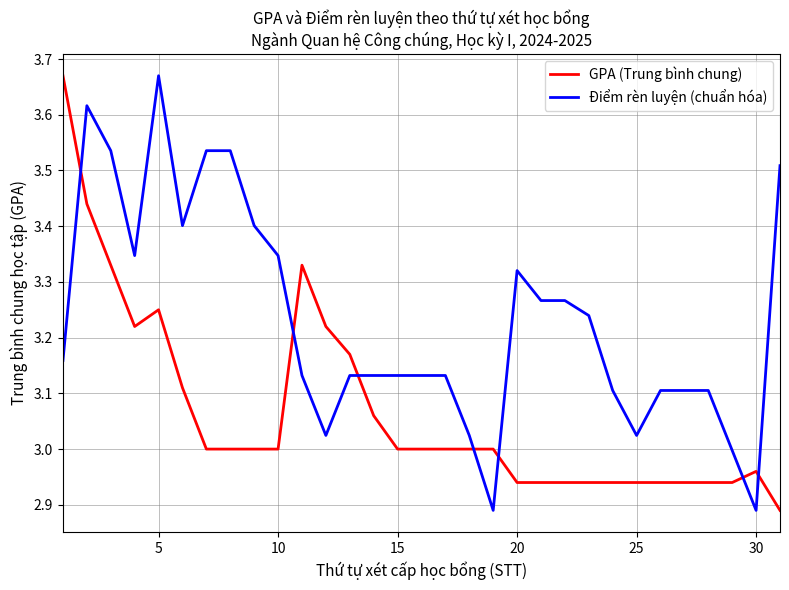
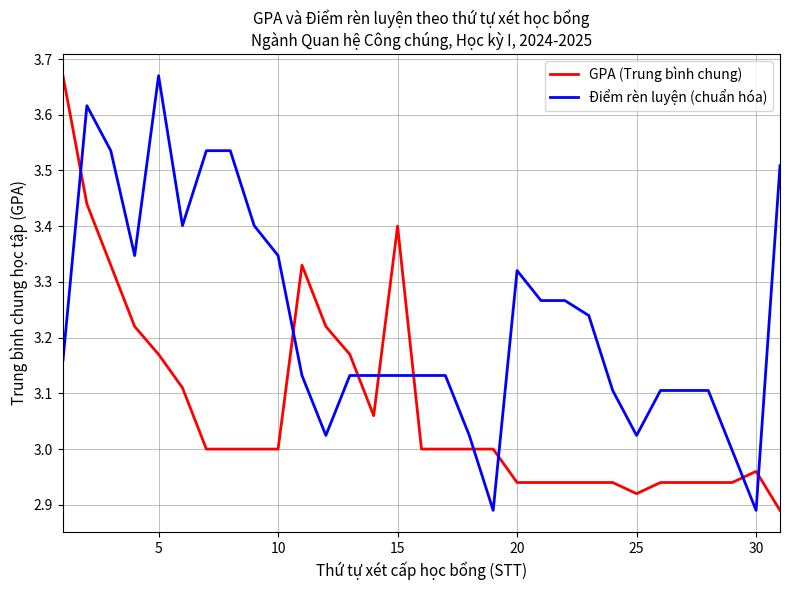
GPA (Trung bình chung), 5: 3.25 -> 3.17
GPA (Trung bình chung), 15: 3.0 -> 3.4
GPA (Trung bình chung), 25: 2.94 -> 2.92
